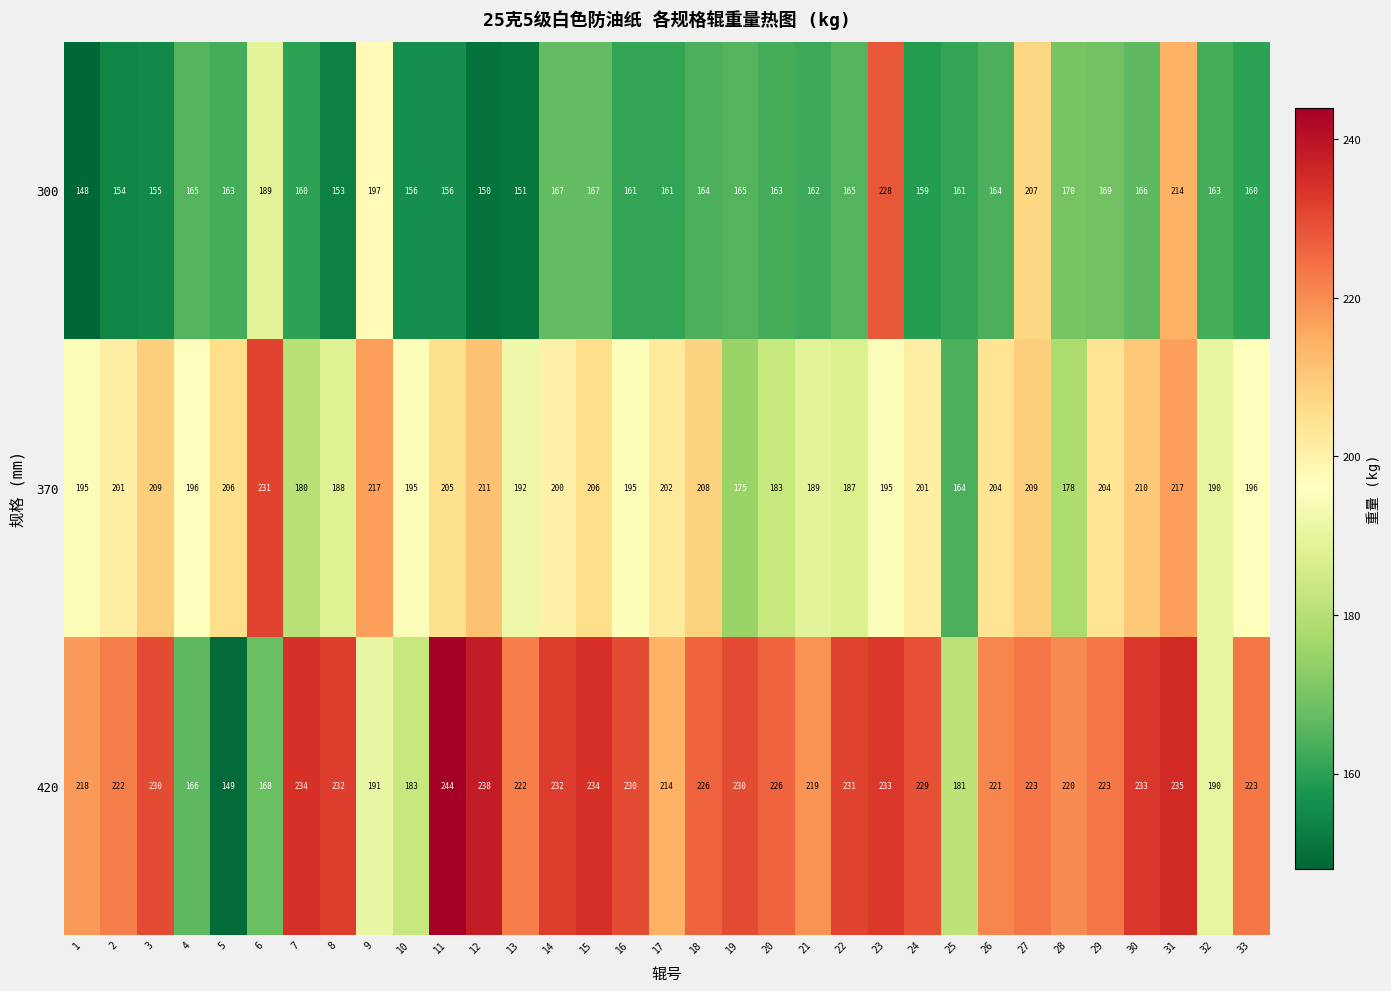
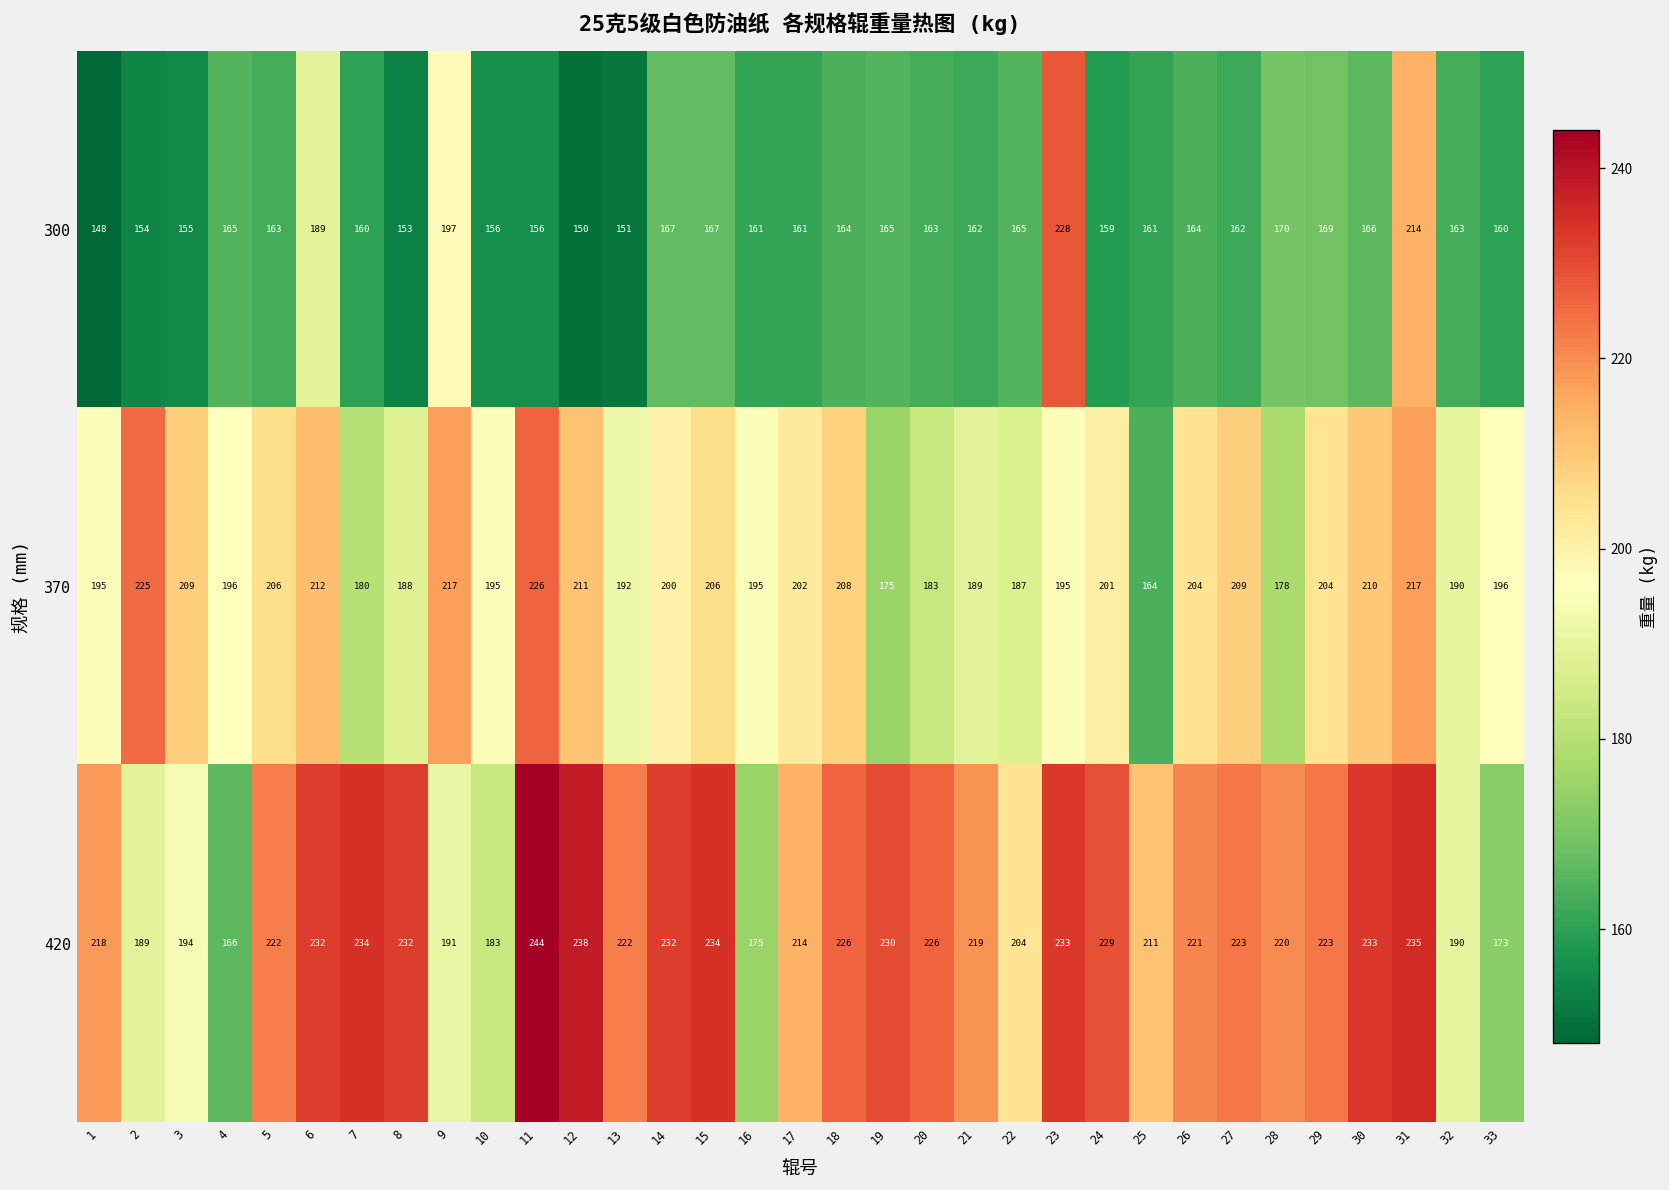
300, 27: 207 -> 162
370, 2: 201 -> 225
370, 6: 231 -> 212
370, 11: 205 -> 226
420, 2: 222 -> 189
420, 3: 230 -> 194
420, 5: 149 -> 222
420, 6: 168 -> 232
420, 16: 230 -> 175
420, 22: 231 -> 204
420, 25: 181 -> 211
420, 33: 223 -> 173
